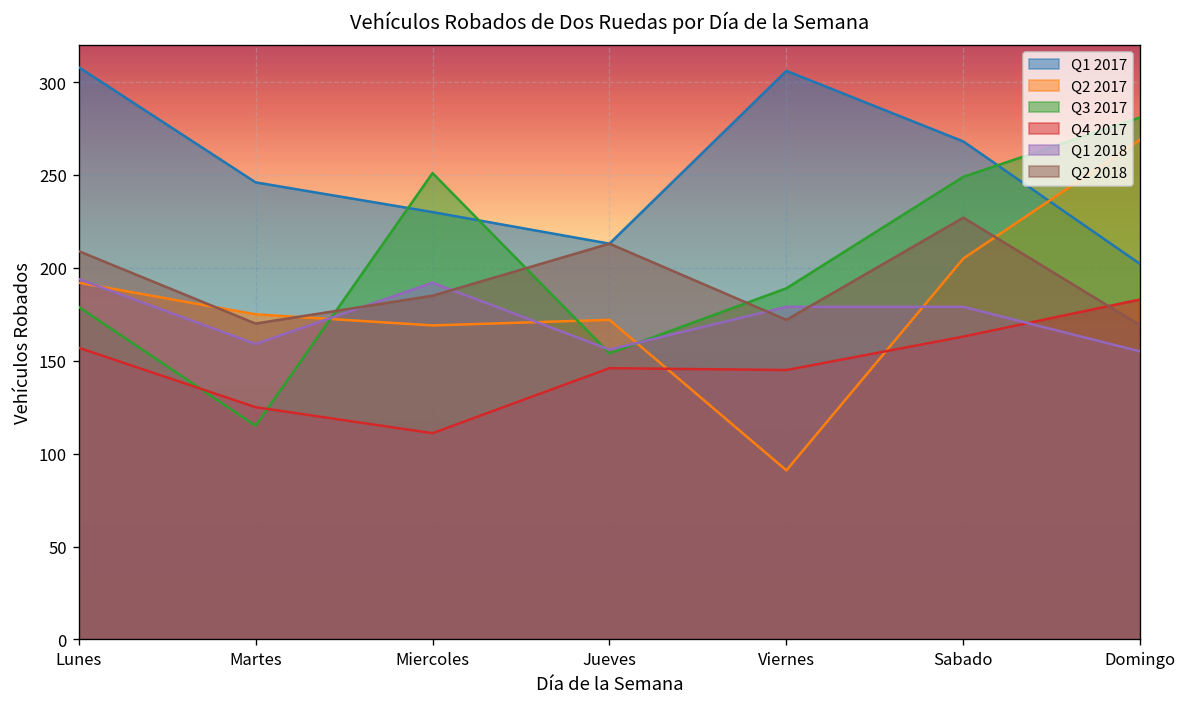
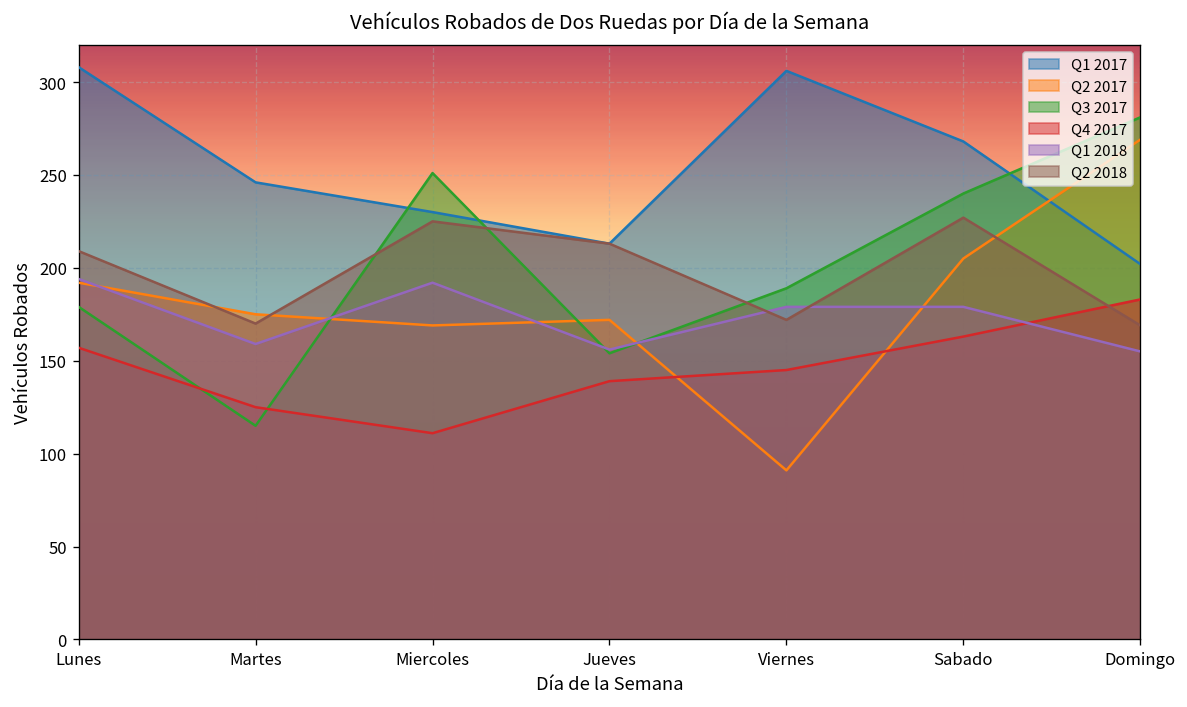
Q2 2018, Miercoles: 185 -> 225
Q4 2017, Jueves: 146 -> 139
Q3 2017, Sabado: 249 -> 240
